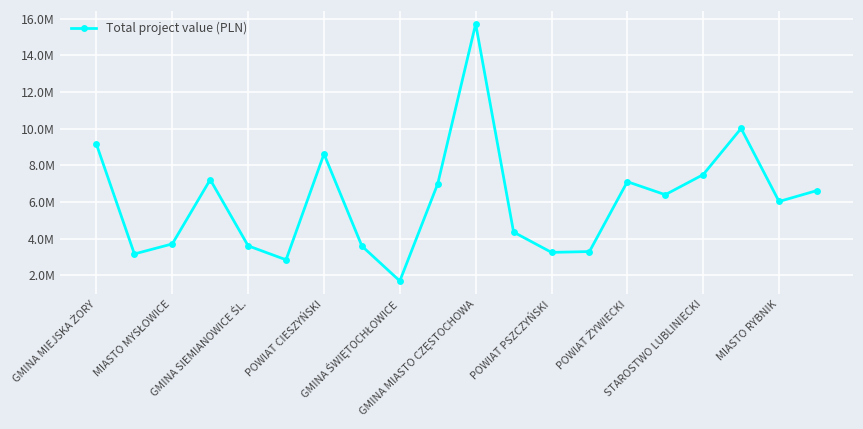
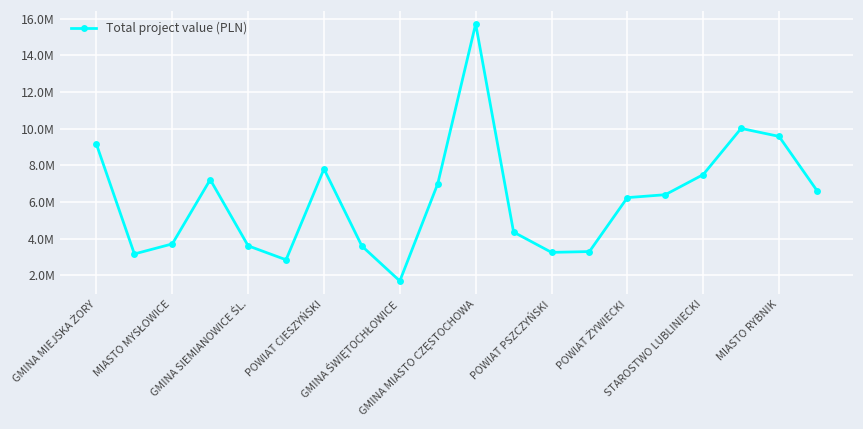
POWIAT CIESZYŃSKI: 8600000 -> 7800000
POWIAT ŻYWIECKI: 7100000 -> 6200000
MIASTO RYBNIK: 6000000 -> 9600000
